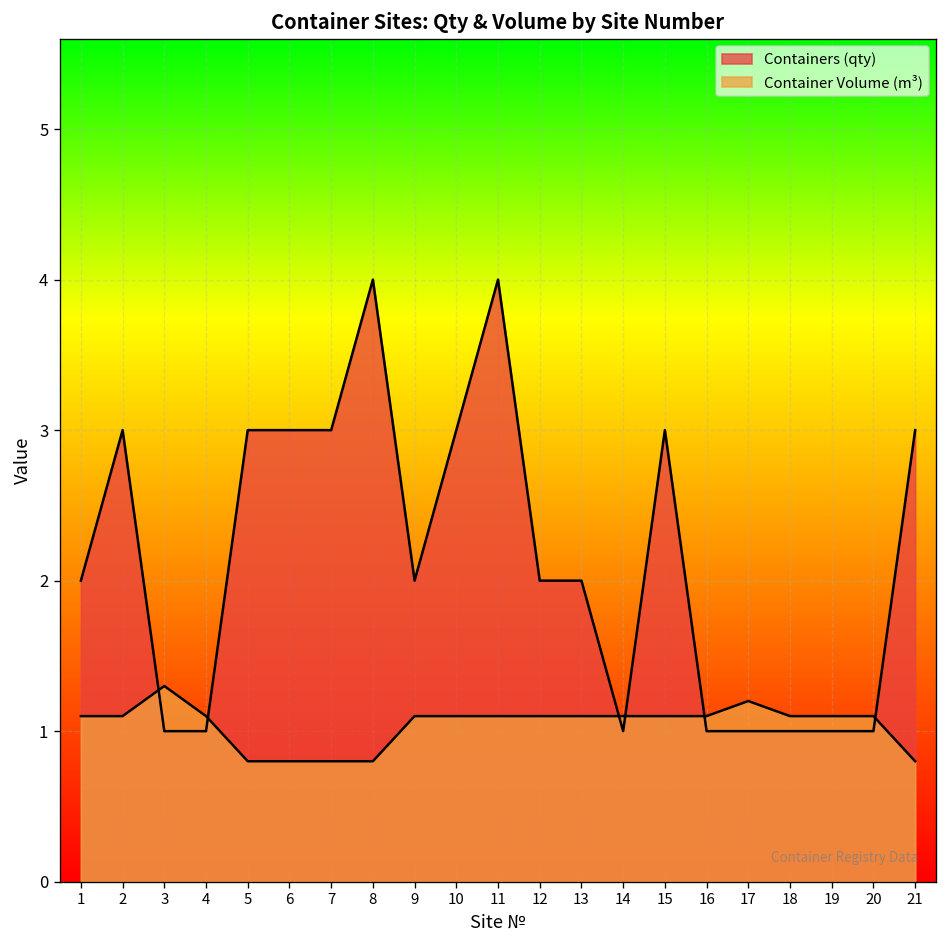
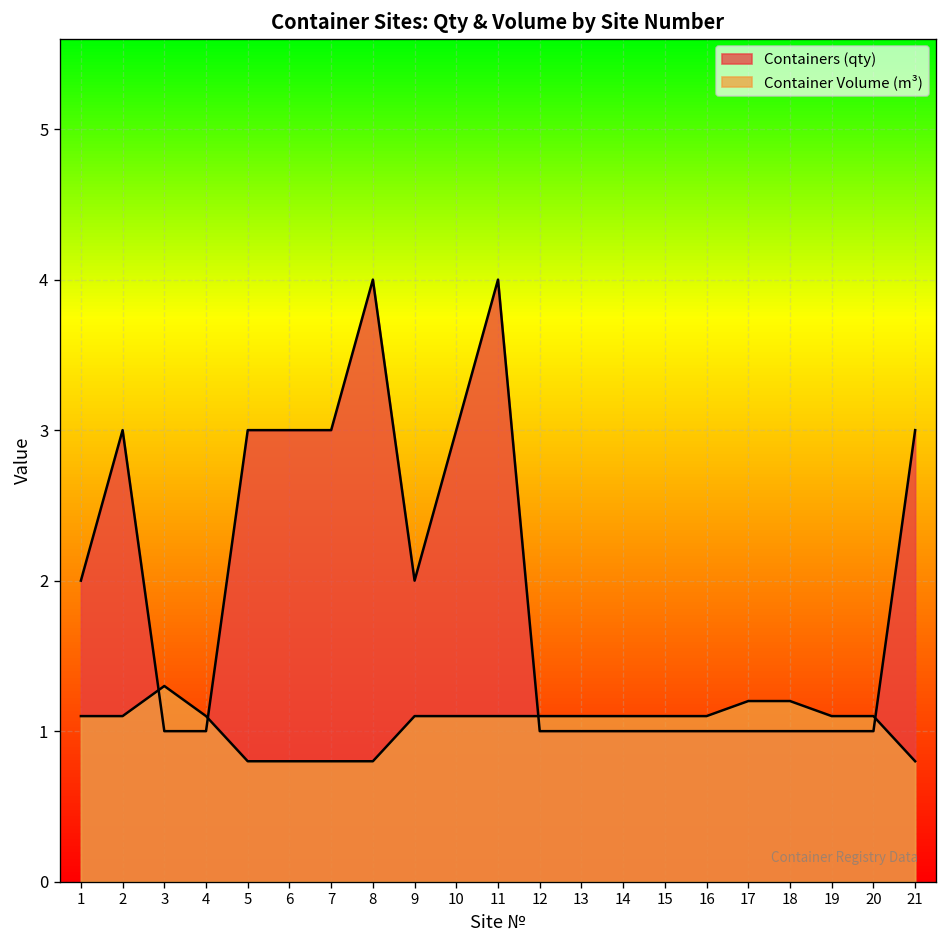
Containers (qty), 12: 2 -> 1
Containers (qty), 13: 2 -> 1
Containers (qty), 15: 3 -> 1
Container Volume (m³), 18: 1.1 -> 1.2
